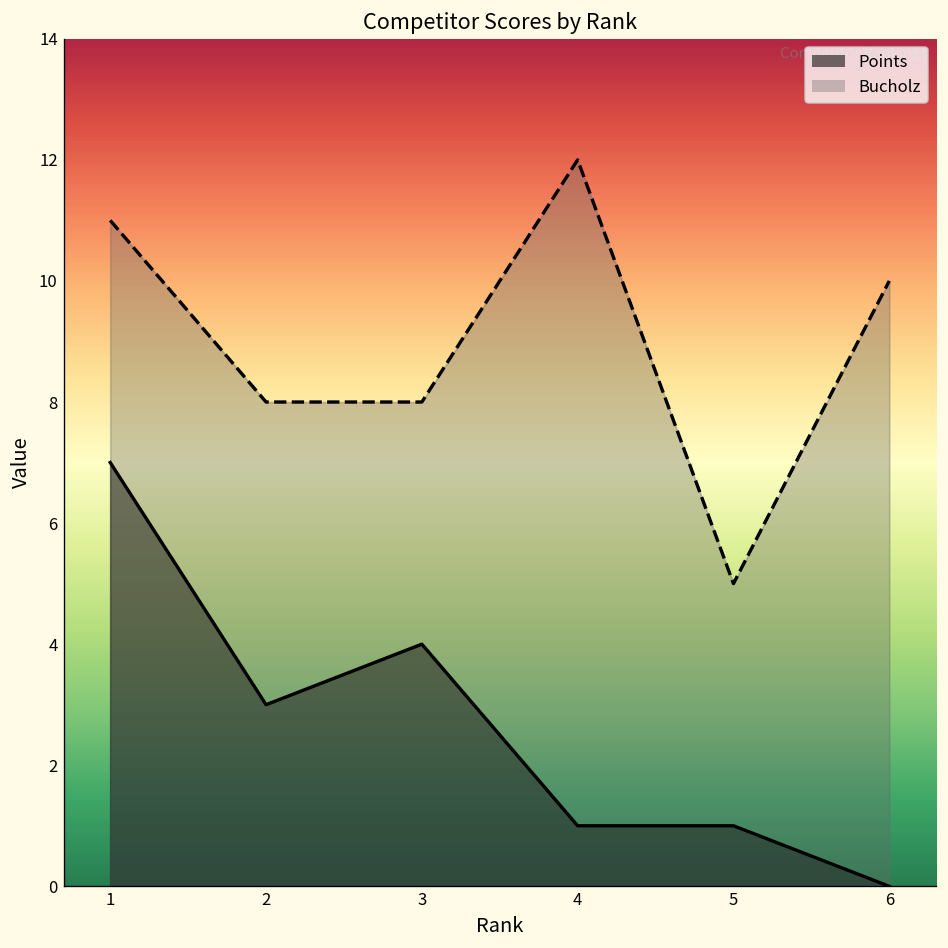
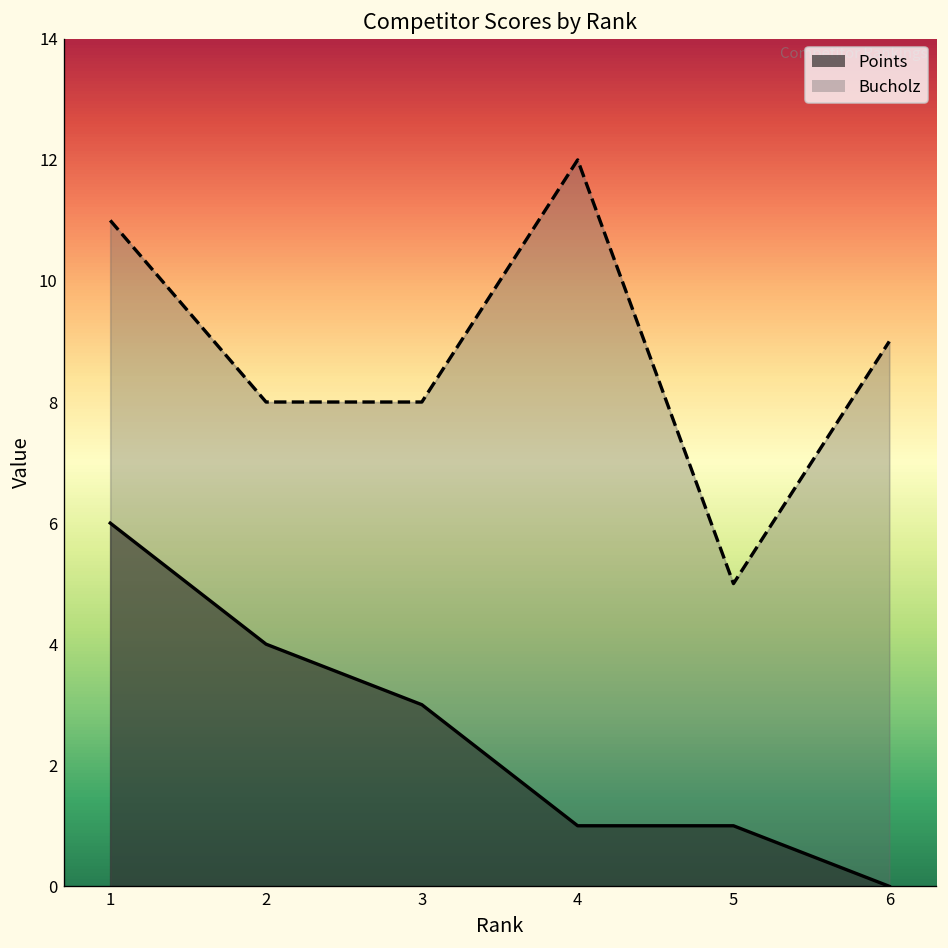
Points, 1: 7 -> 6
Points, 2: 3 -> 4
Points, 3: 4 -> 3
Bucholz, 6: 10 -> 9
